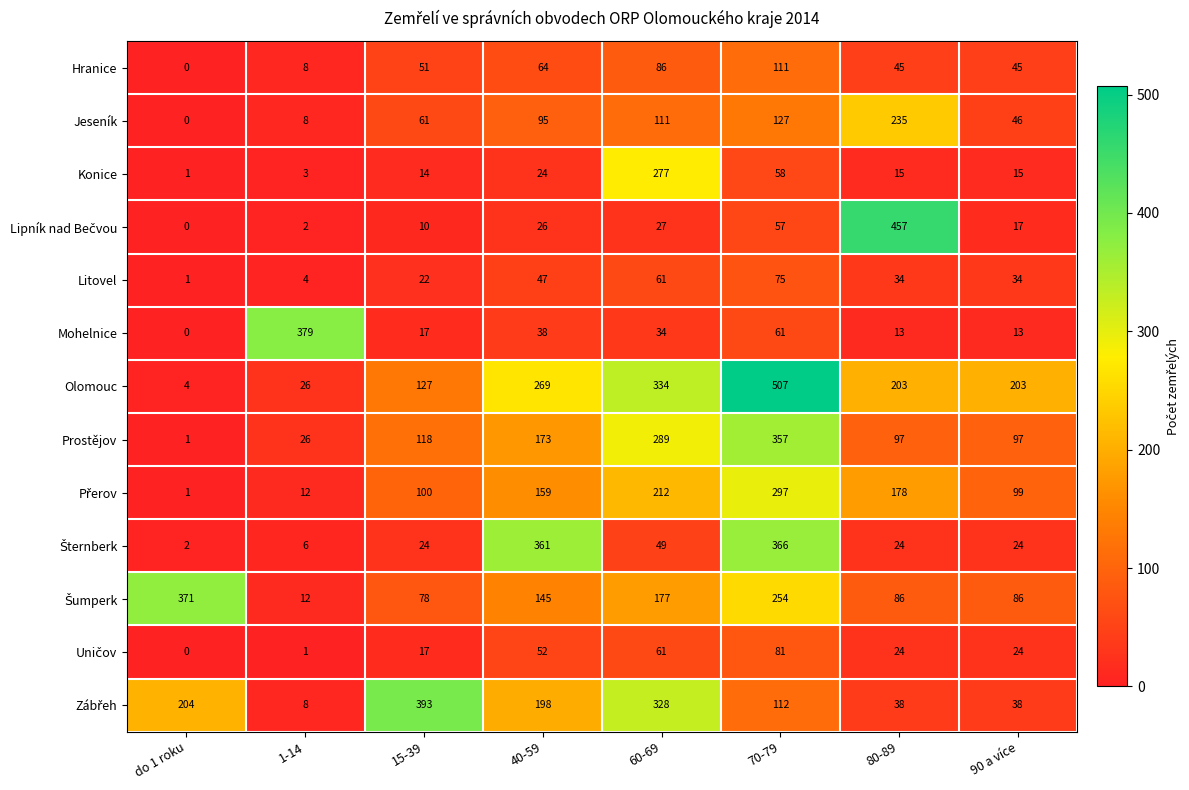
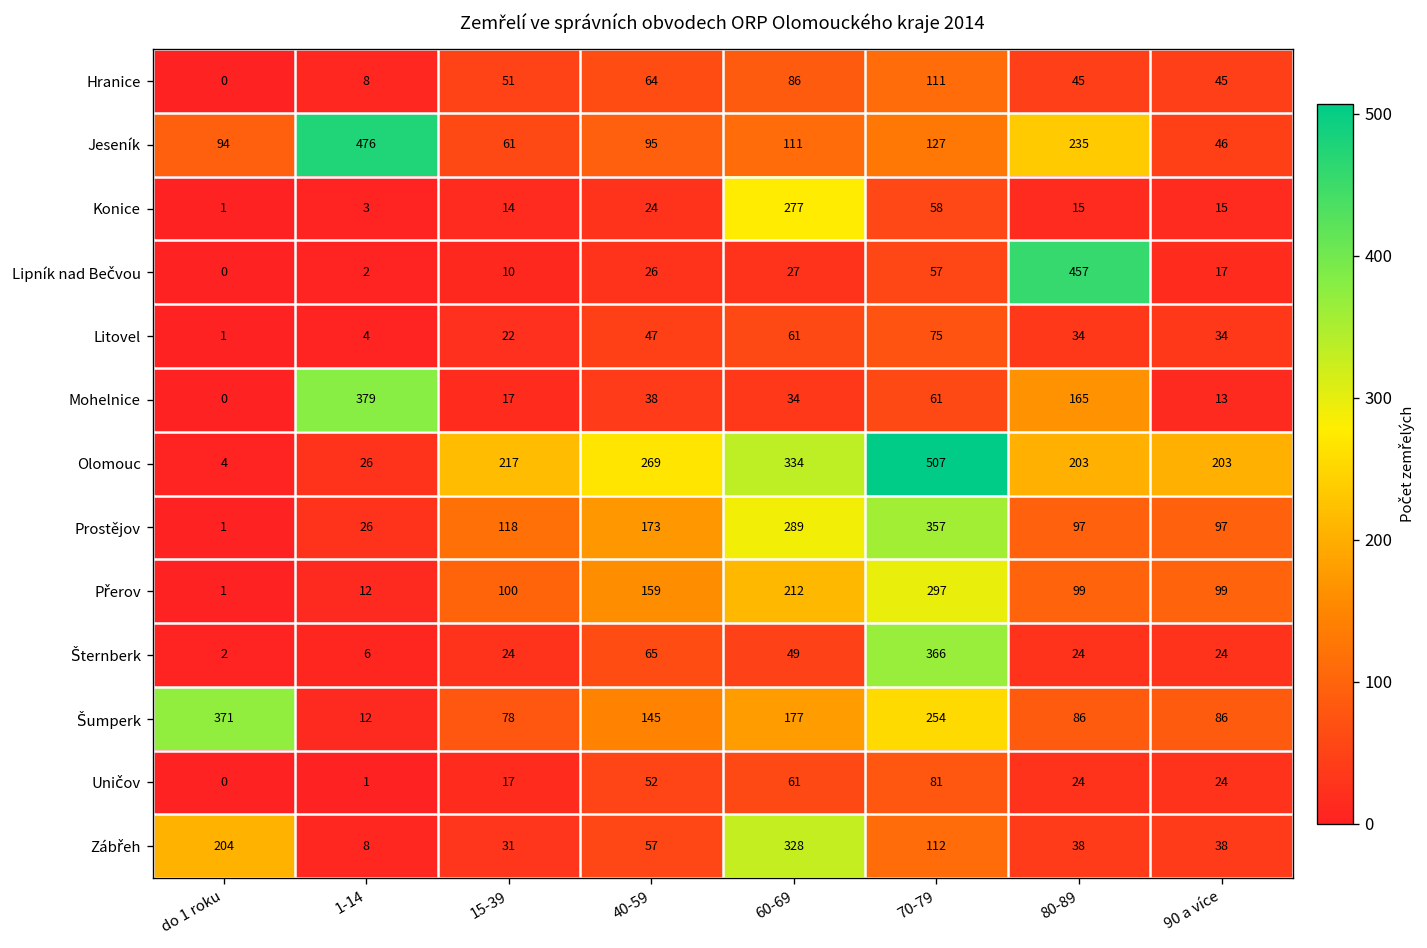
Jeseník, do 1 roku: 0 -> 94
Jeseník, 1-14: 8 -> 476
Mohelnice, 80-89: 13 -> 165
Olomouc, 15-39: 127 -> 217
Přerov, 80-89: 178 -> 99
Šternberk, 40-59: 361 -> 65
Zábřeh, 15-39: 393 -> 31
Zábřeh, 40-59: 198 -> 57
